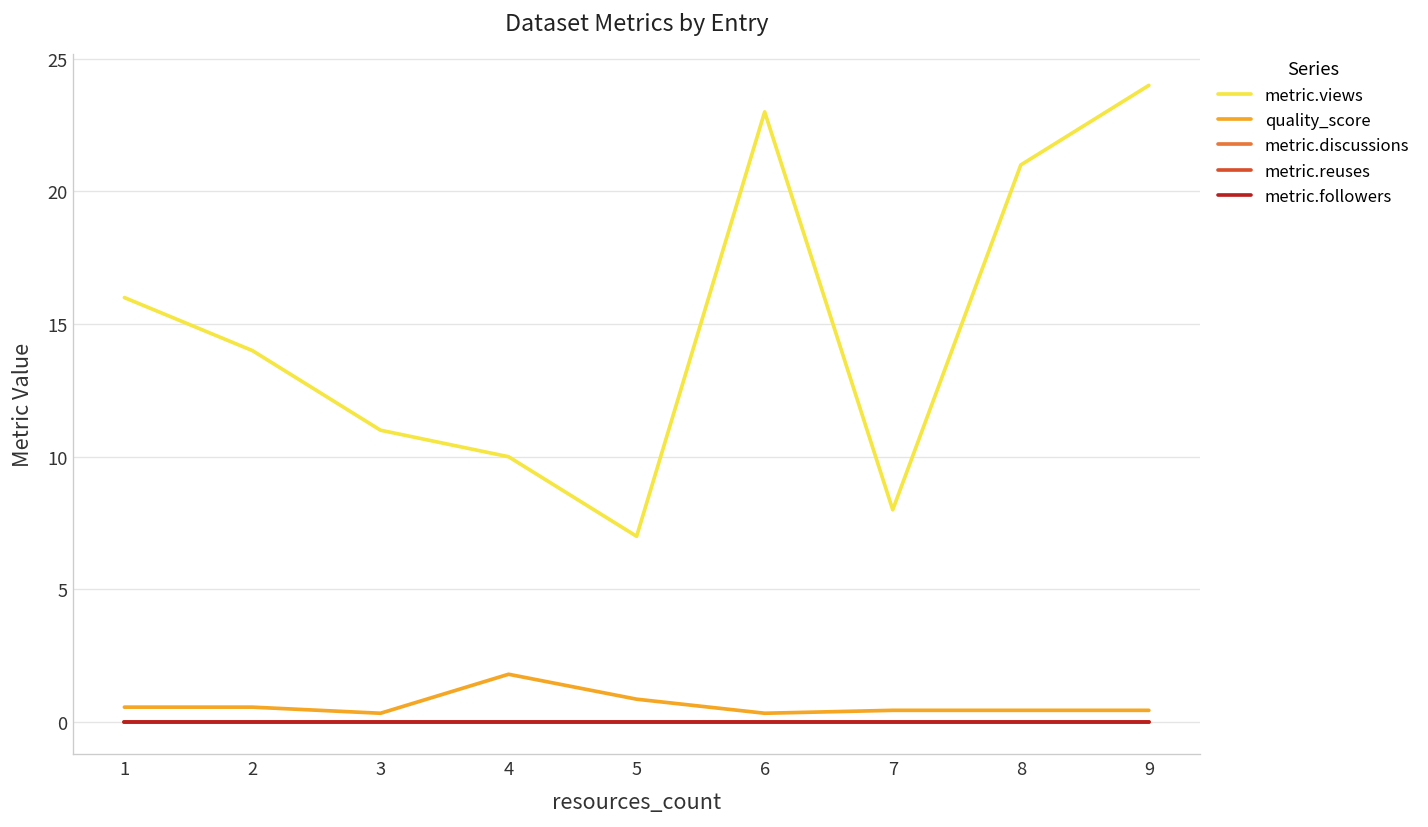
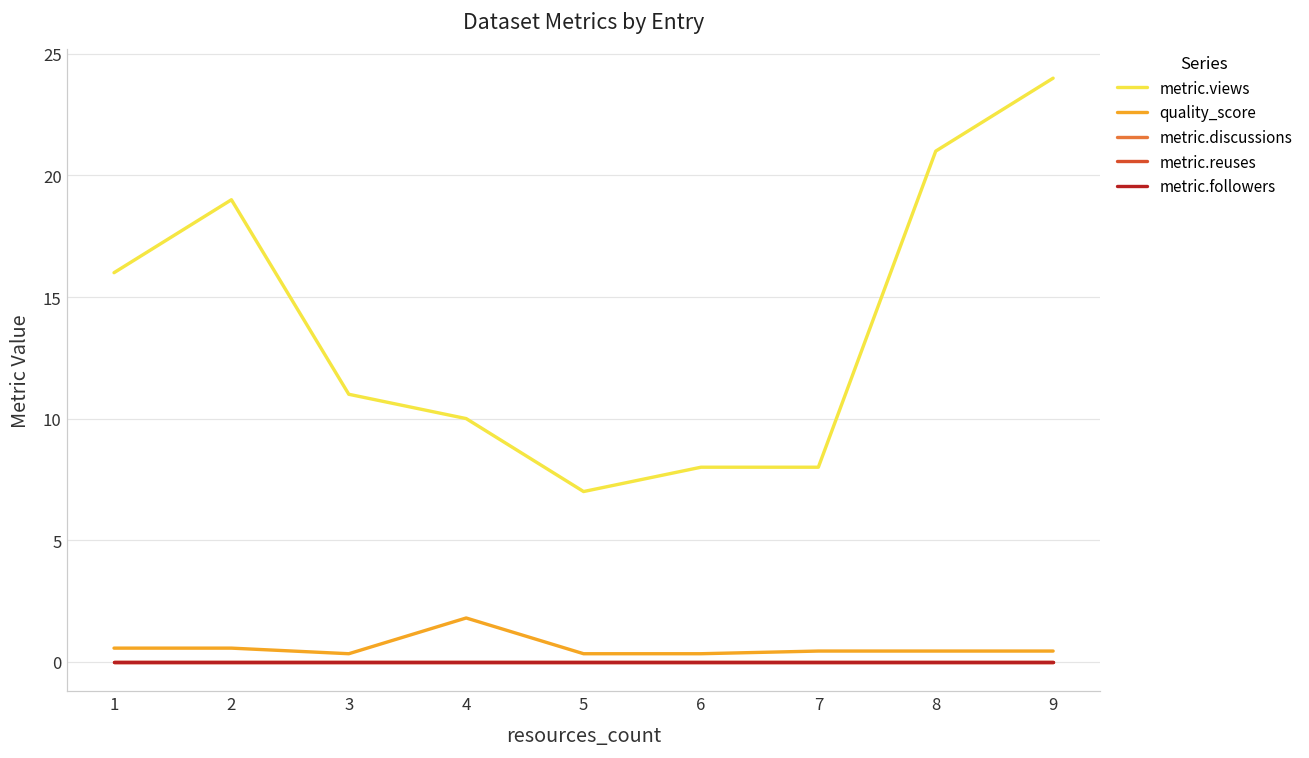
metric.views, 2: 14 -> 19
quality_score, 5: 0.9 -> 0.3
metric.views, 6: 23 -> 8
